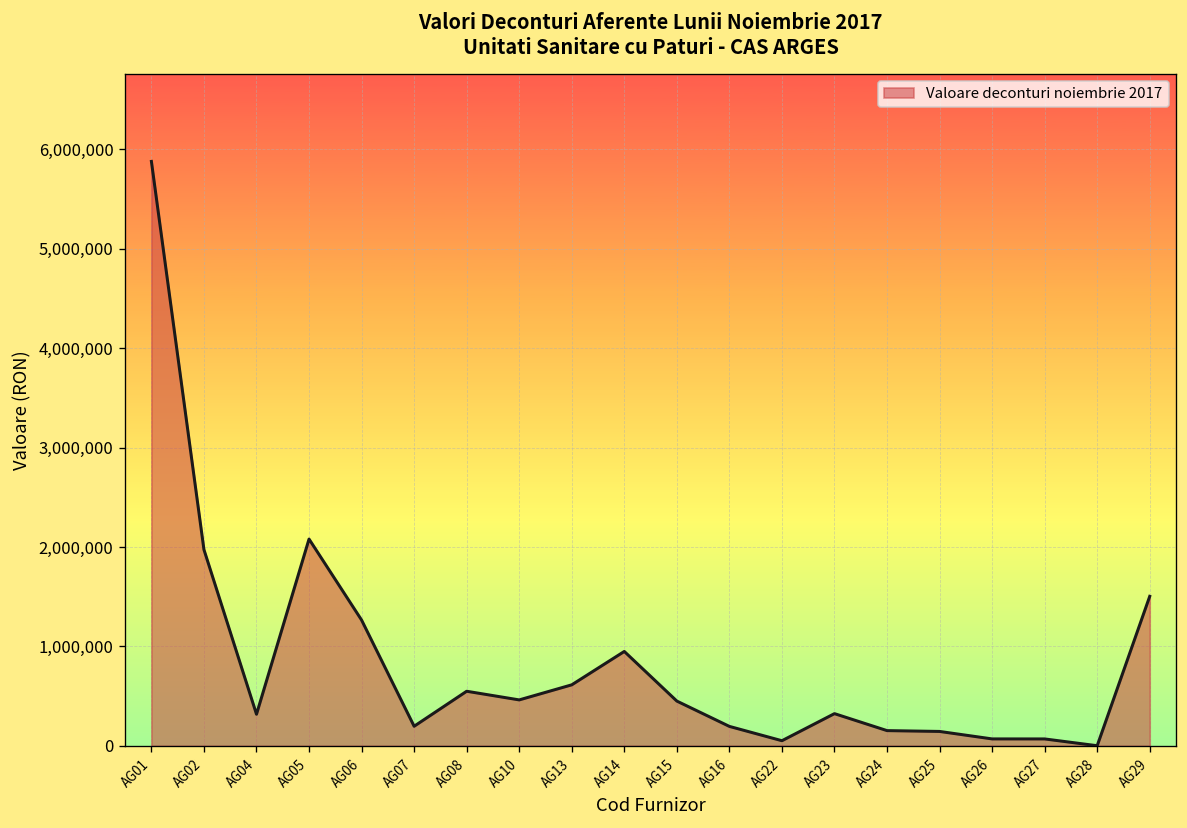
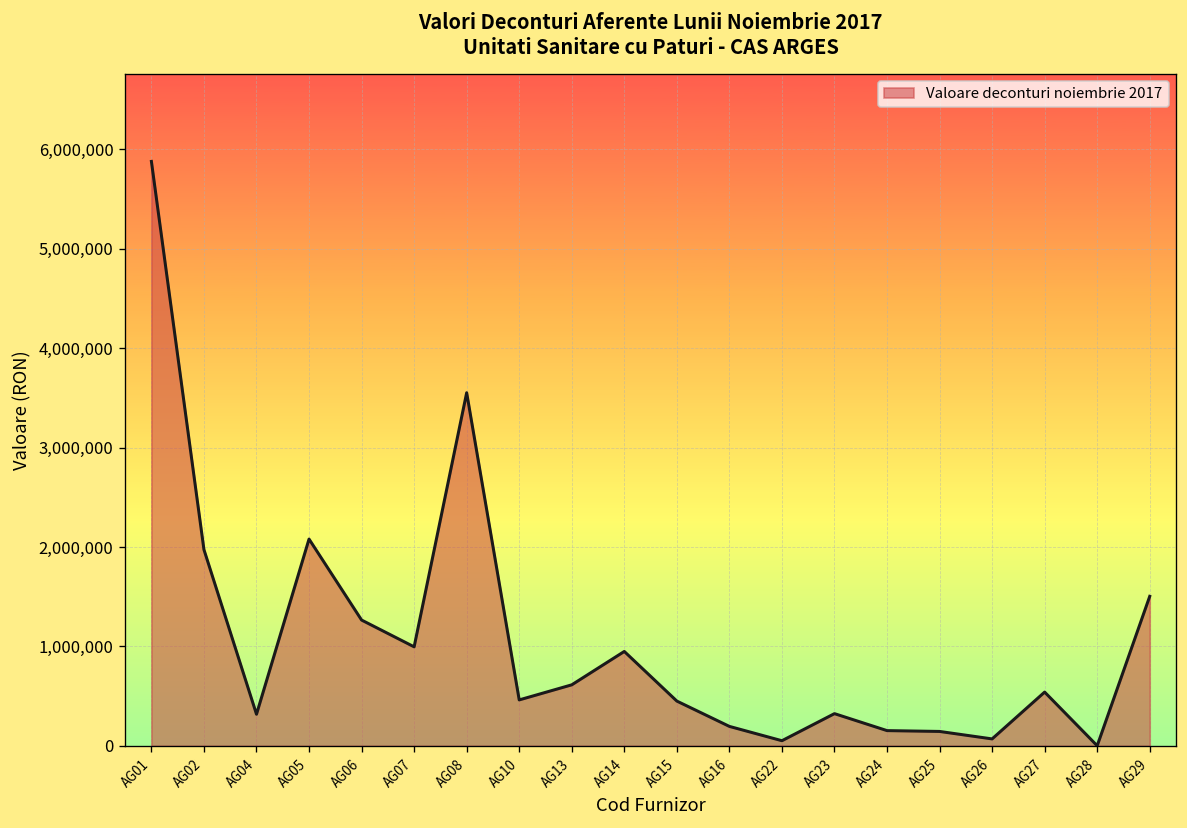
AG07: 200,000 -> 1,000,000
AG08: 500,000 -> 3,600,000
AG27: 100,000 -> 500,000
